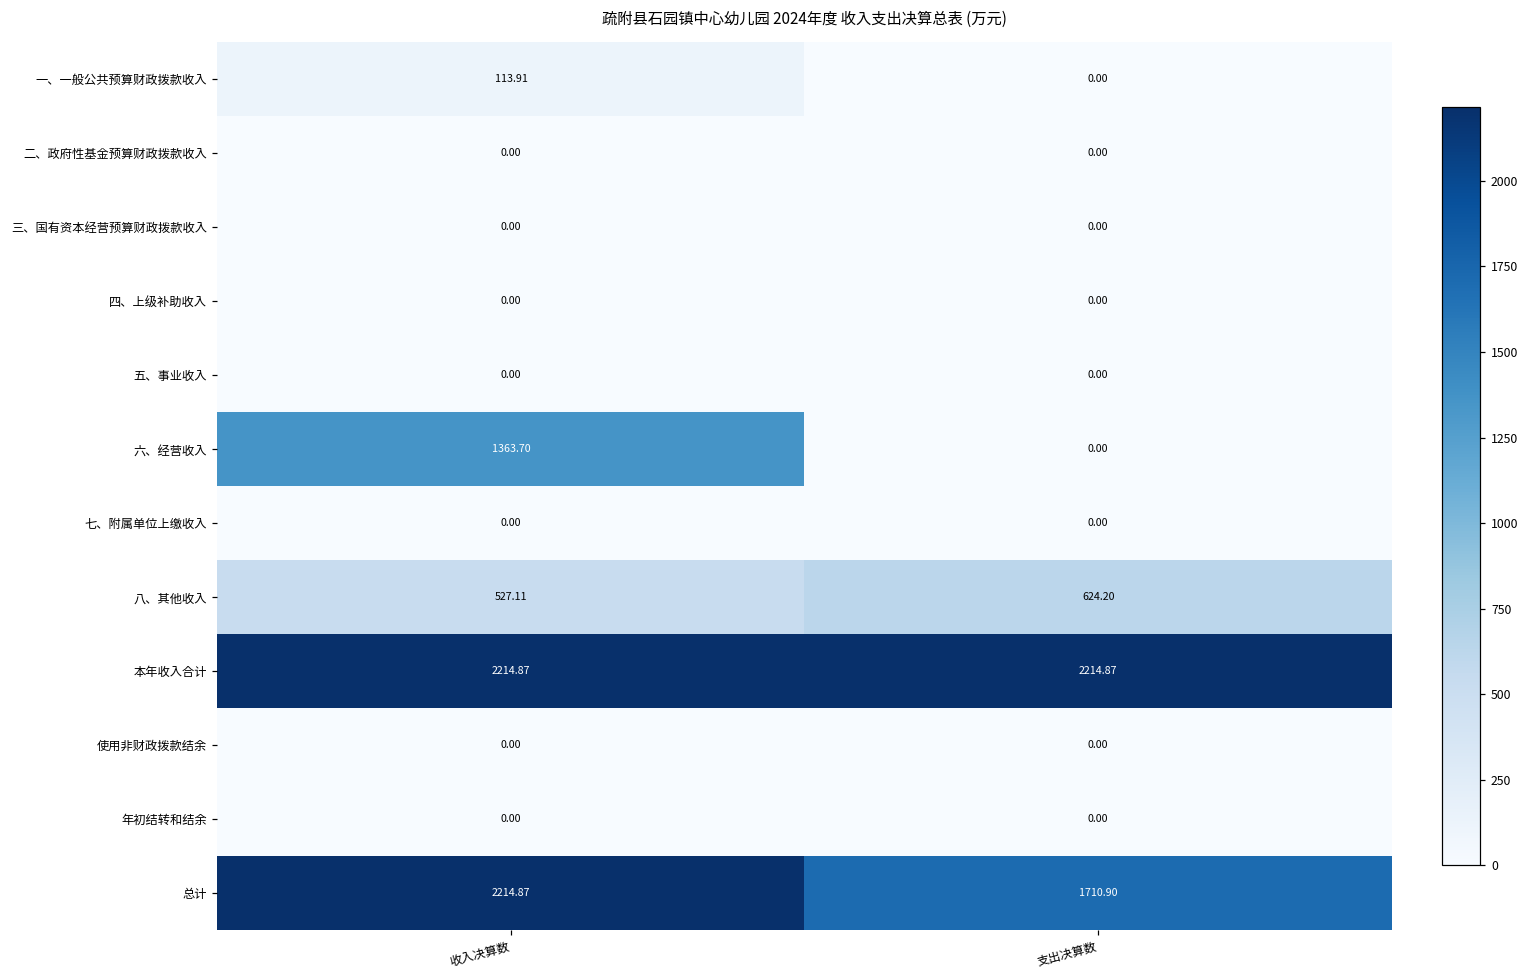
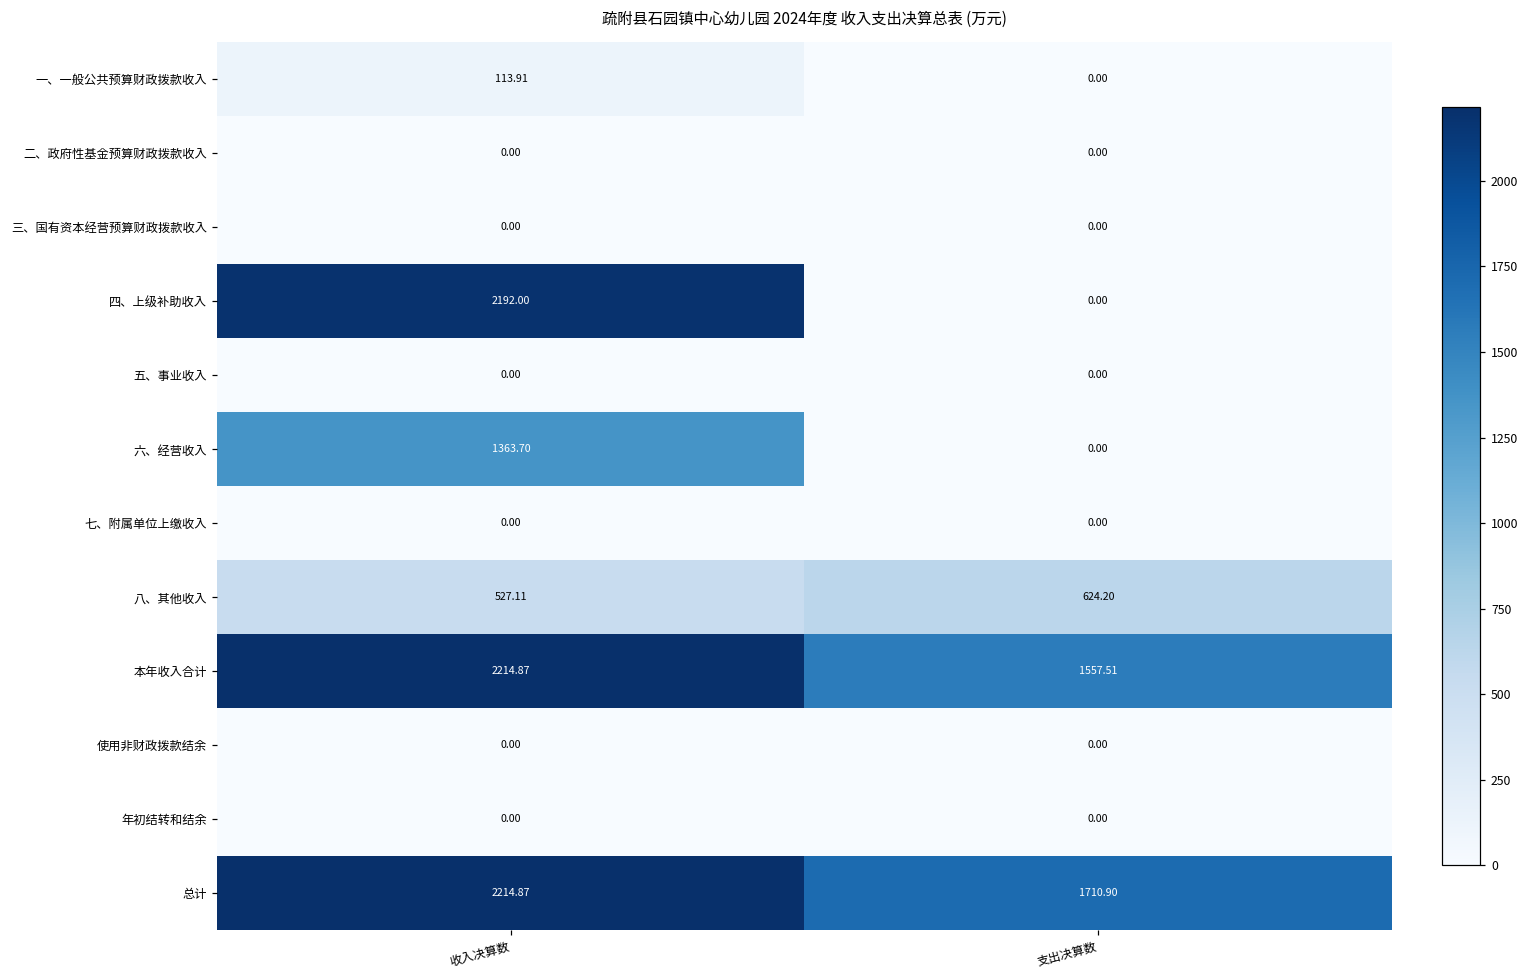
四、上级补助收入, 收入决算数: 0.00 -> 2192.00
本年收入合计, 支出决算数: 2214.87 -> 1557.51
